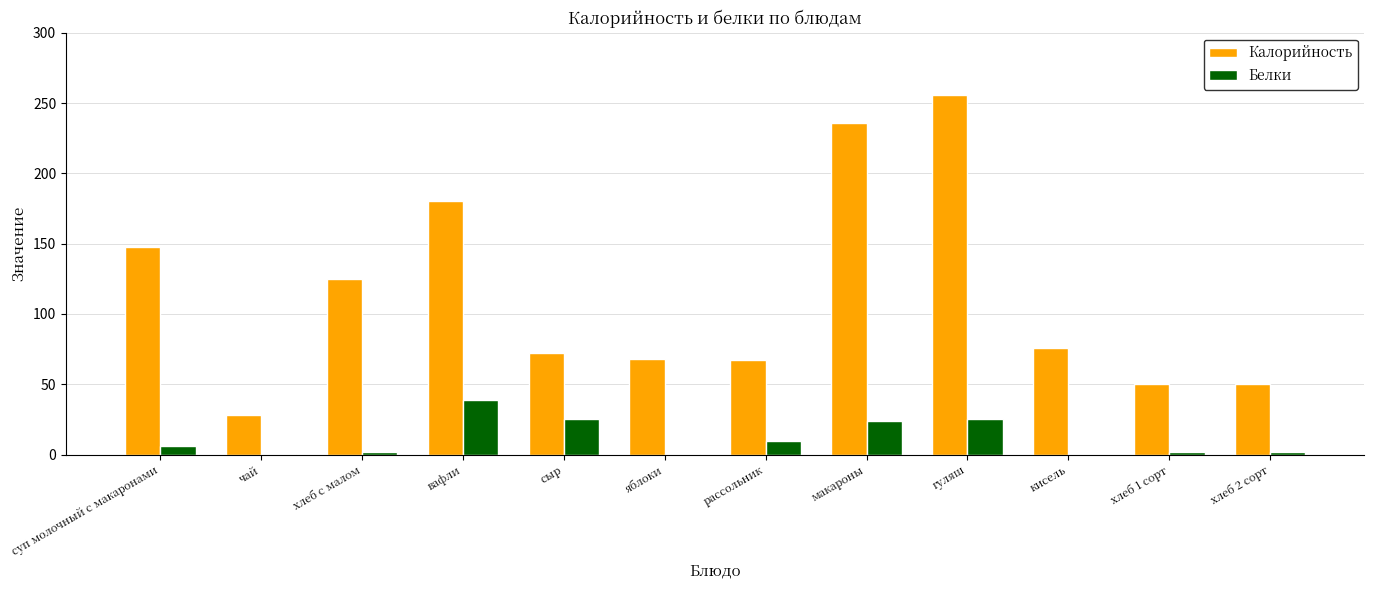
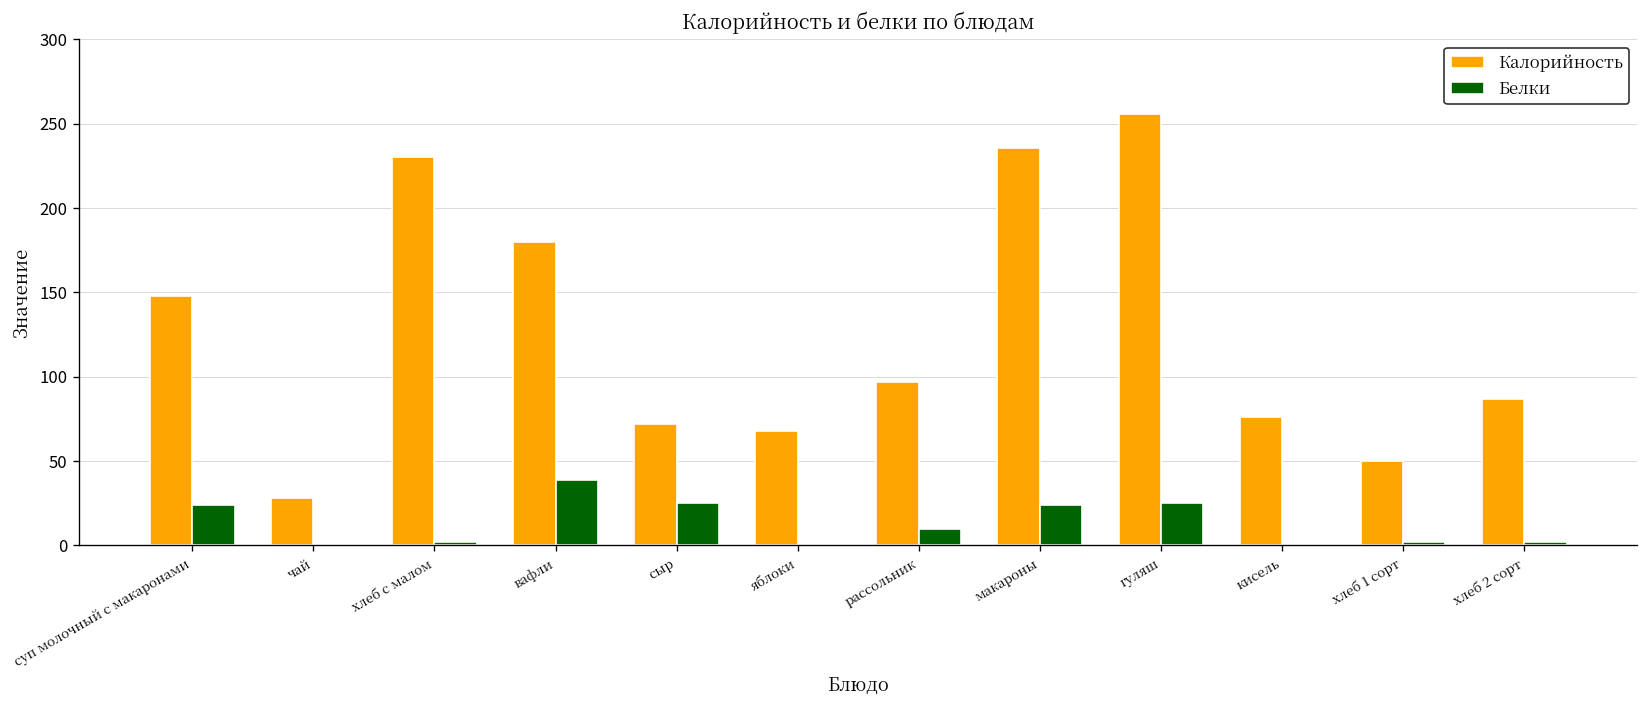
Белки, суп молочный с макаронами: 6 -> 24
Калорийность, хлеб с малом: 125 -> 230
Калорийность, рассольник: 67 -> 97
Калорийность, хлеб 2 сорт: 50 -> 87
